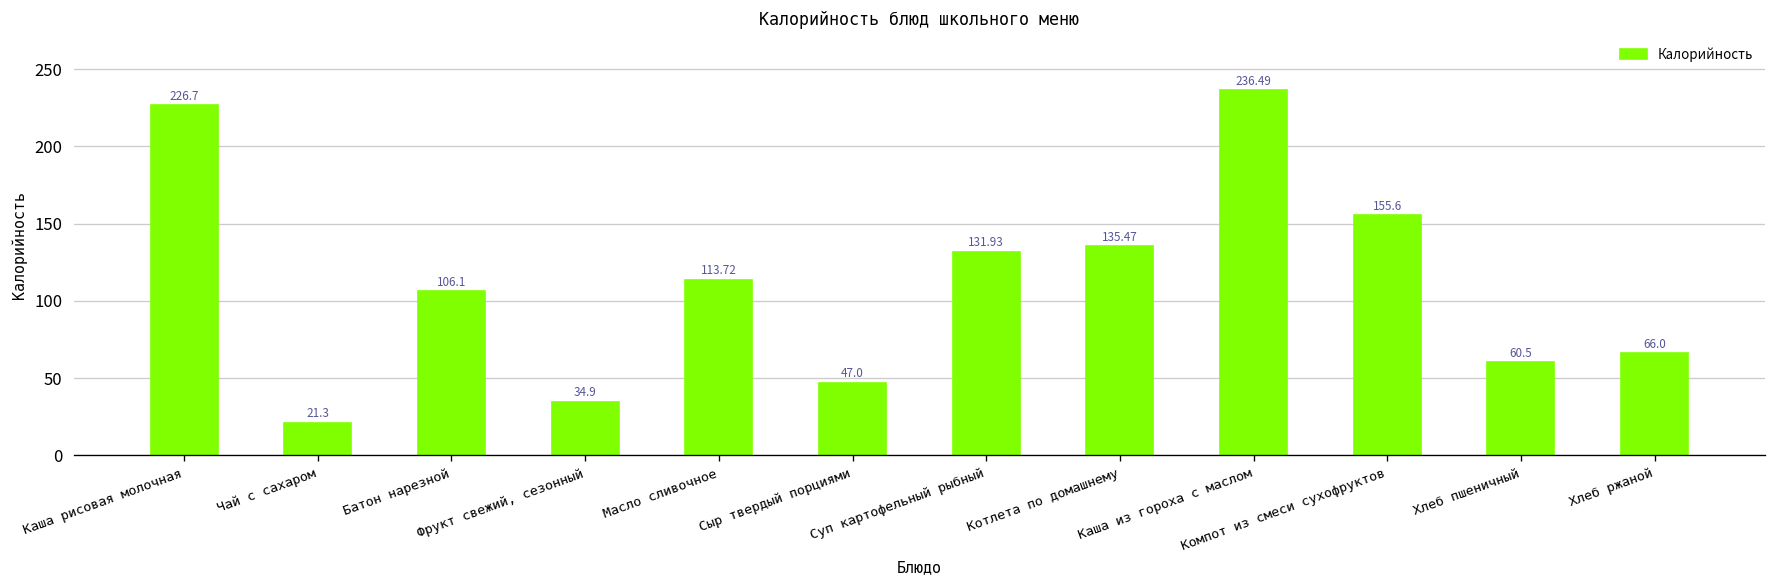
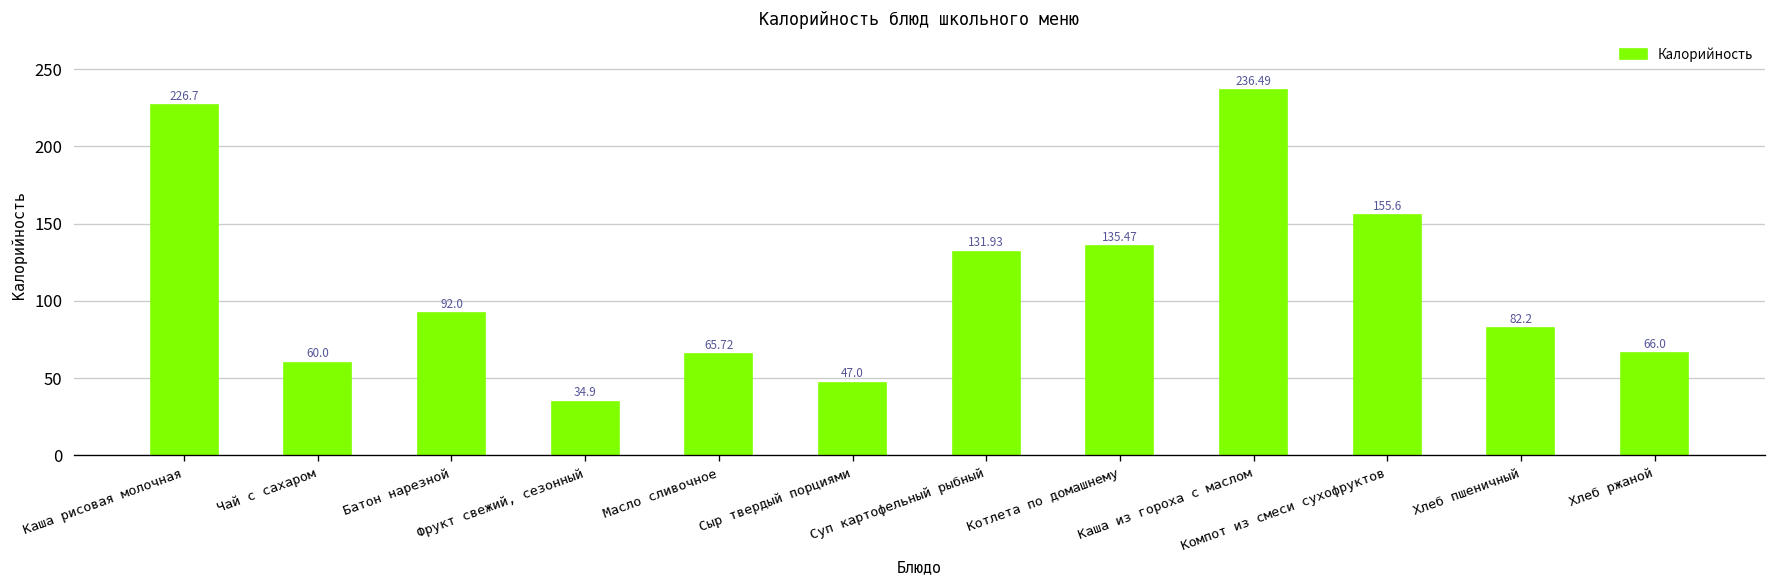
Чай с сахаром: 21.3 -> 60.0
Батон нарезной: 106.1 -> 92.0
Масло сливочное: 113.72 -> 65.72
Хлеб пшеничный: 60.5 -> 82.2
